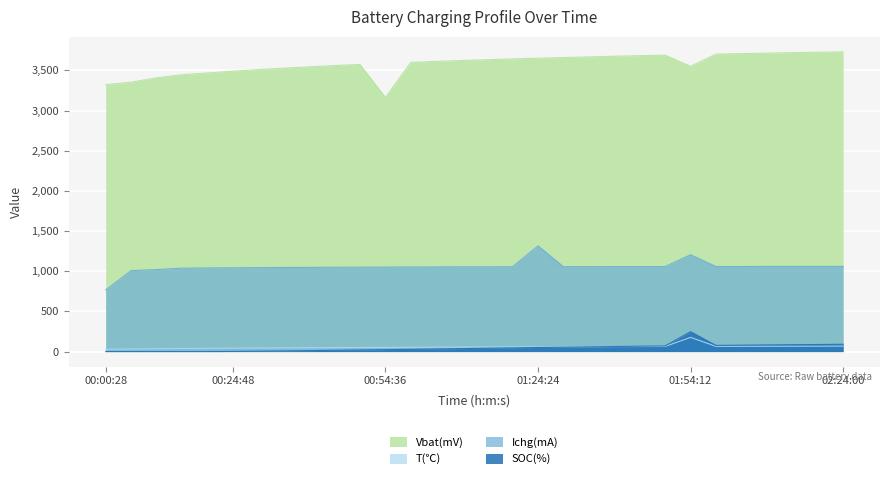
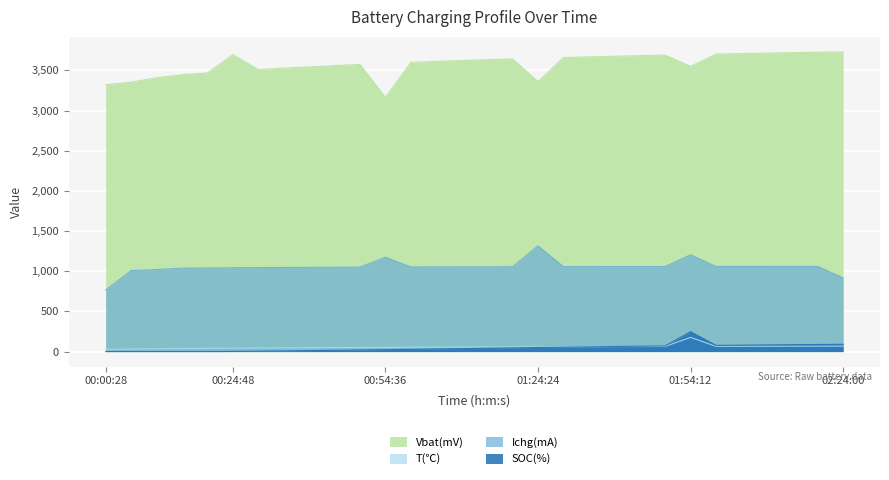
Vbat(mV), 00:24:48: 3,500 -> 3,700
Ichg(mA), 00:54:36: 1,100 -> 1,200
Vbat(mV), 01:24:24: 3,700 -> 3,400
Ichg(mA), 02:24:00: 1,100 -> 900
